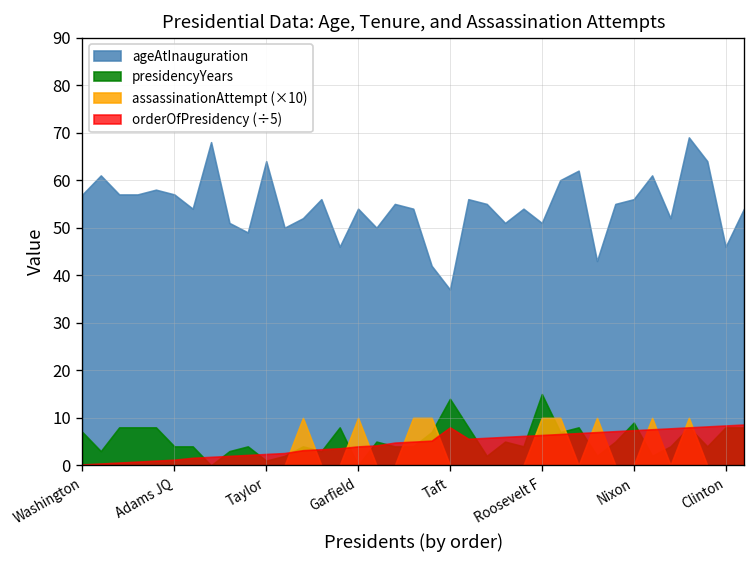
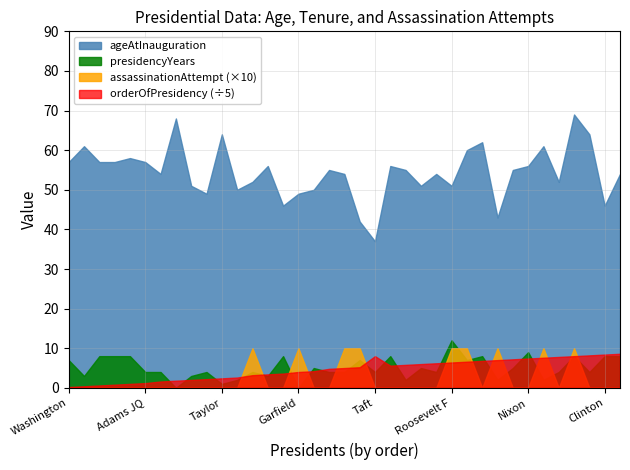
ageAtInauguration, Garfield: 54 -> 49
presidencyYears, Taft: 14 -> 4
presidencyYears, Roosevelt F: 15 -> 12
